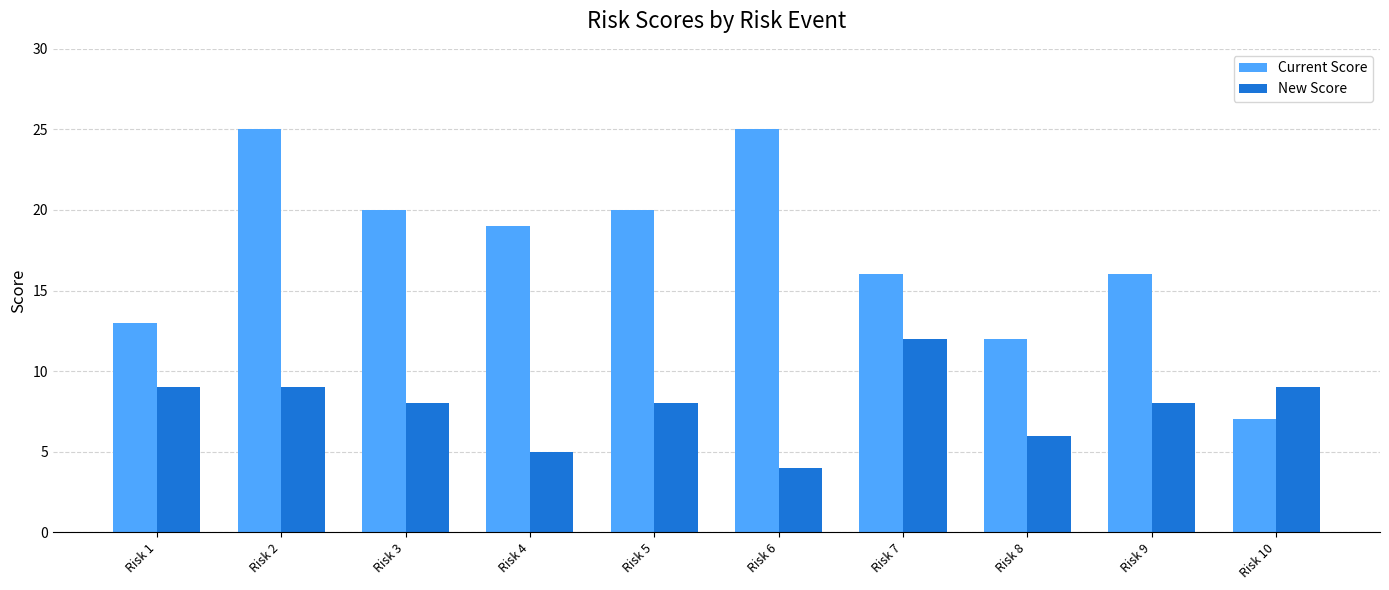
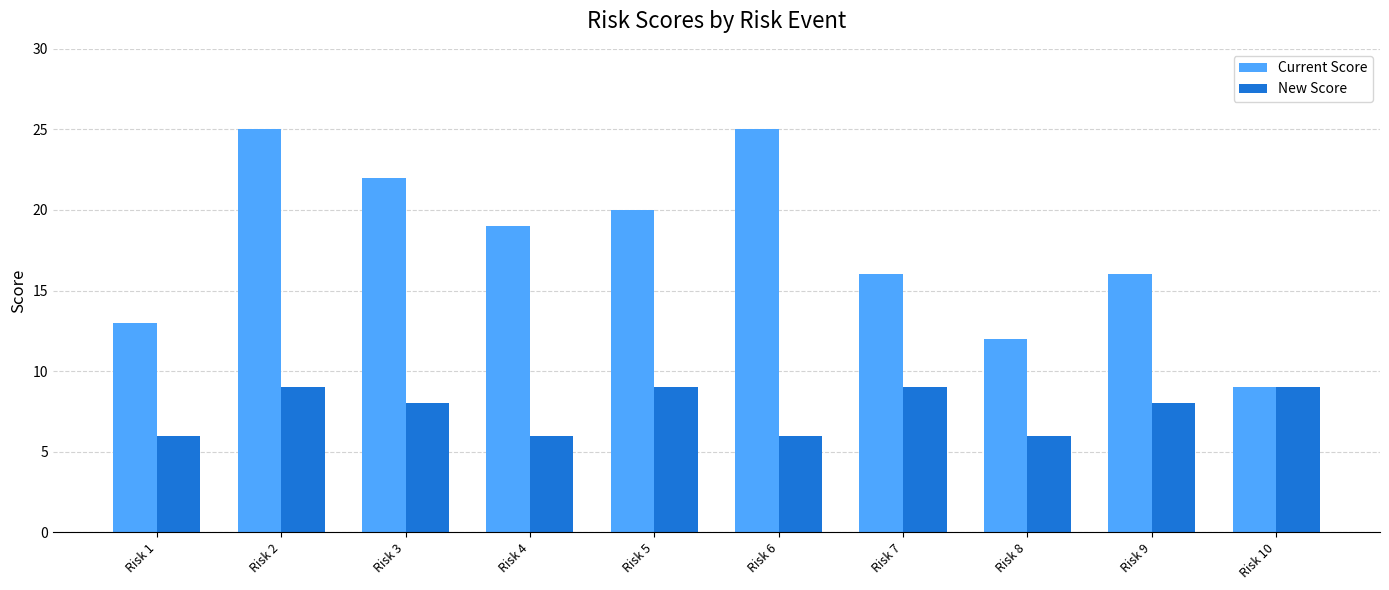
New Score, Risk 1: 9 -> 6
Current Score, Risk 3: 20 -> 22
New Score, Risk 4: 5 -> 6
New Score, Risk 5: 8 -> 9
New Score, Risk 6: 4 -> 6
New Score, Risk 7: 12 -> 9
Current Score, Risk 10: 7 -> 9
